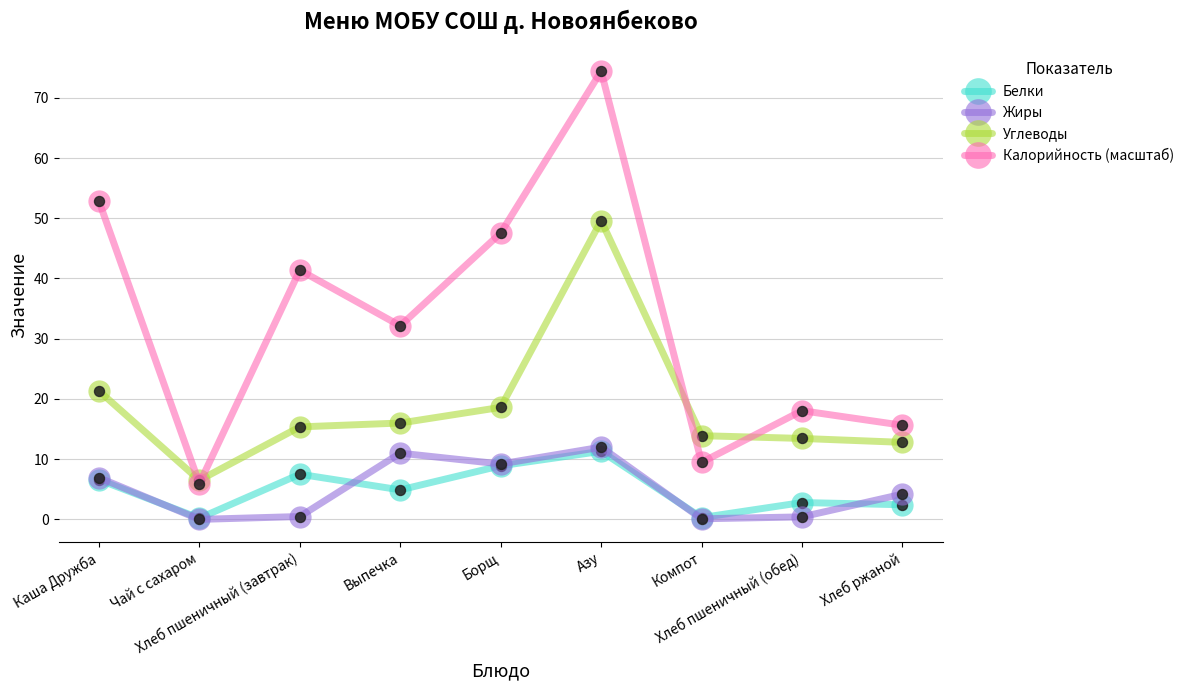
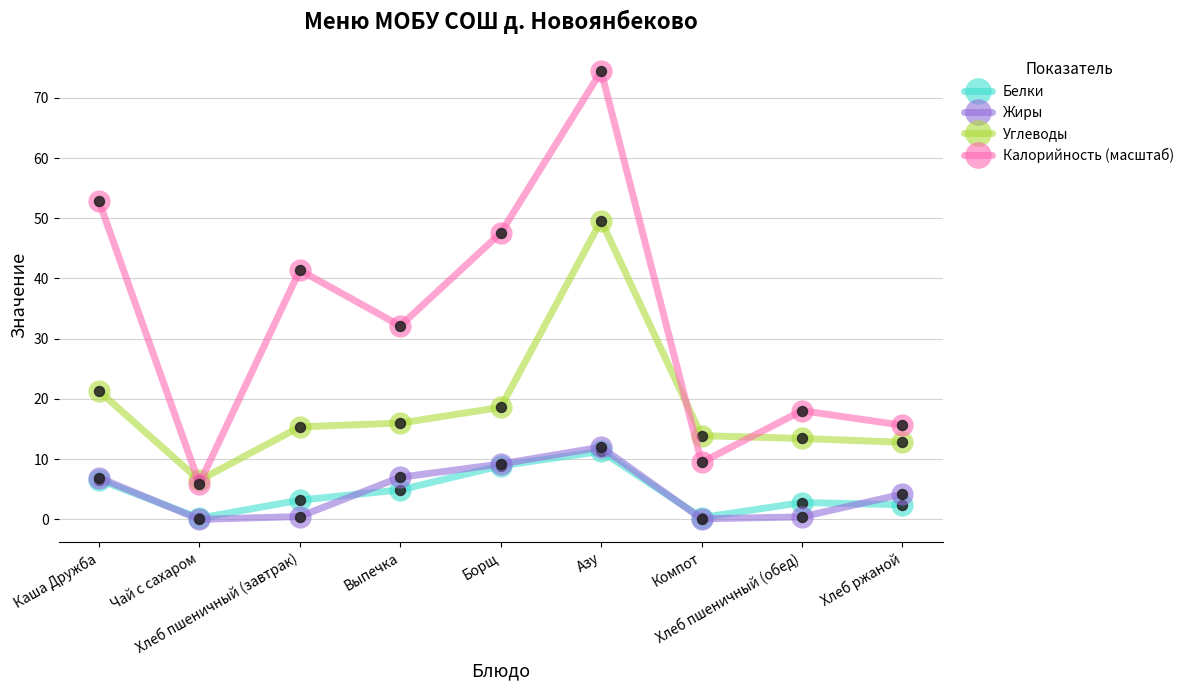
Белки, Хлеб пшеничный (завтрак): 8 -> 3
Жиры, Выпечка: 11 -> 7
